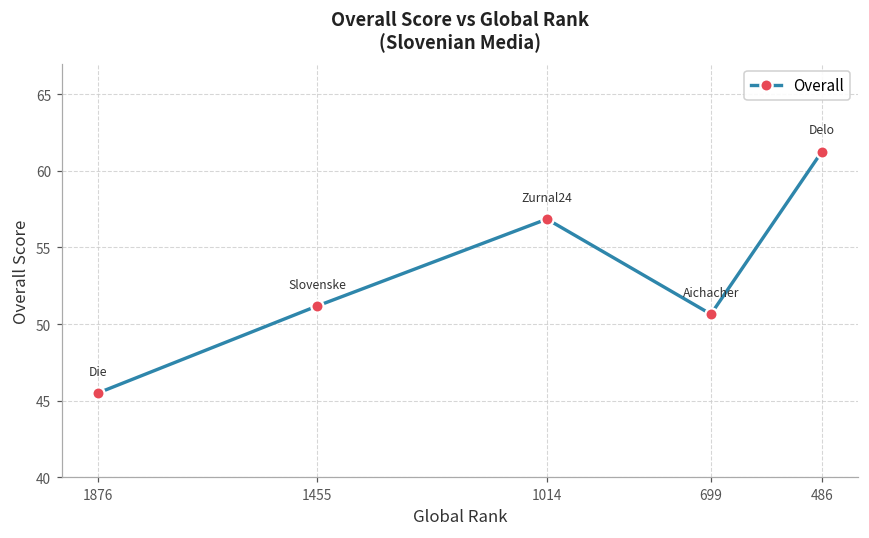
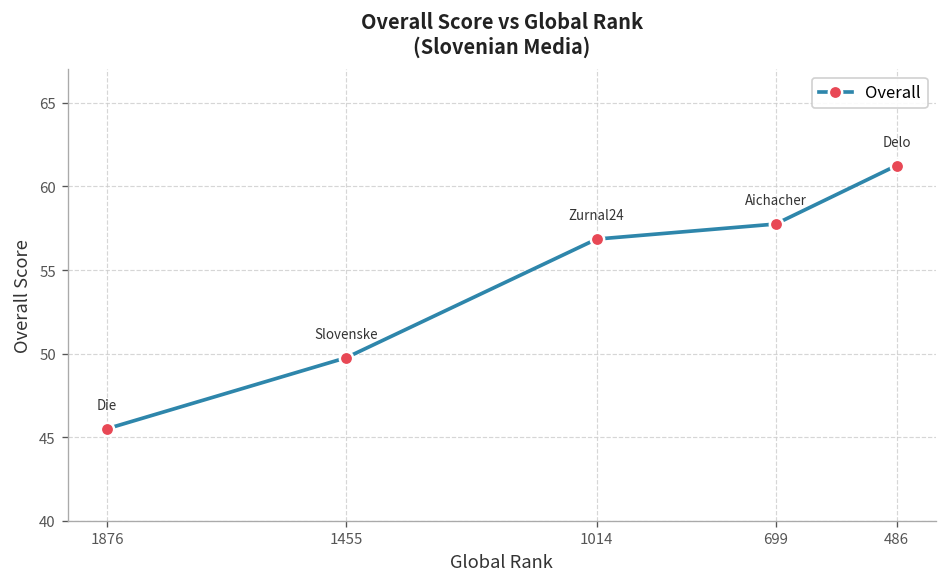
1455: 51.2 -> 49.8
699: 50.6 -> 57.8
